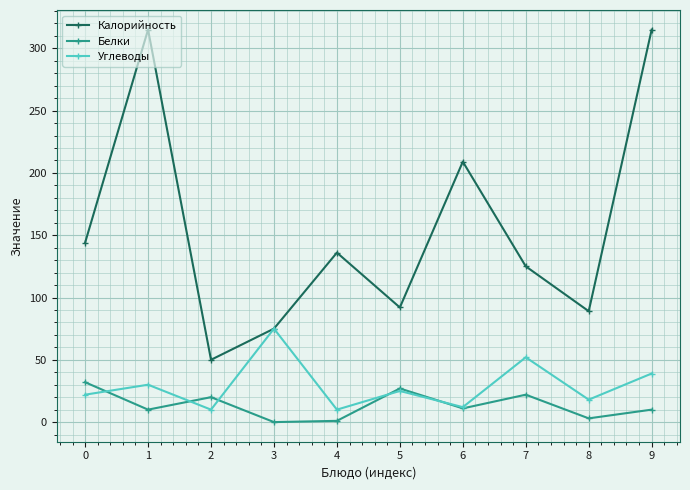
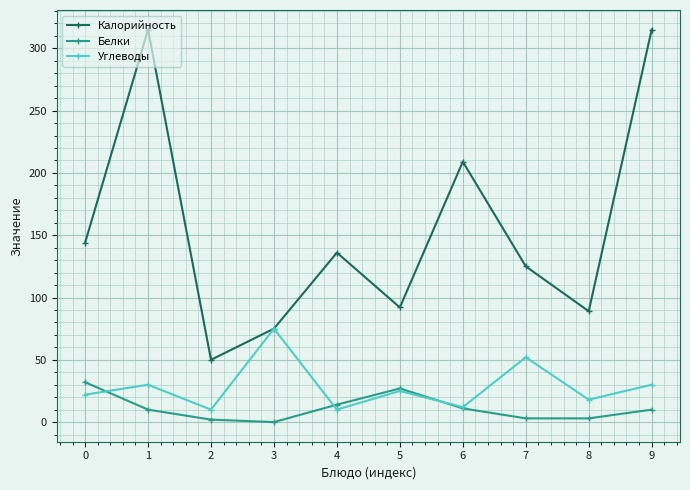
Белки, 2: 20 -> 2
Белки, 4: 1 -> 14
Белки, 7: 22 -> 3
Углеводы, 9: 39 -> 30
